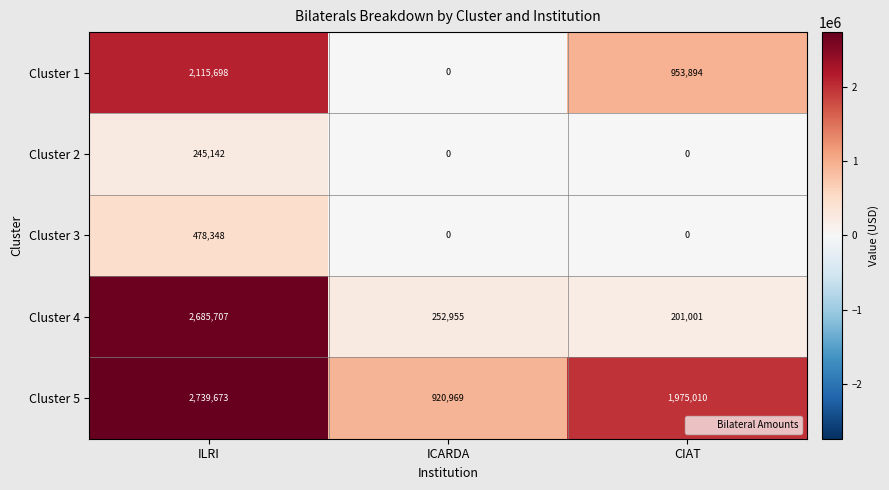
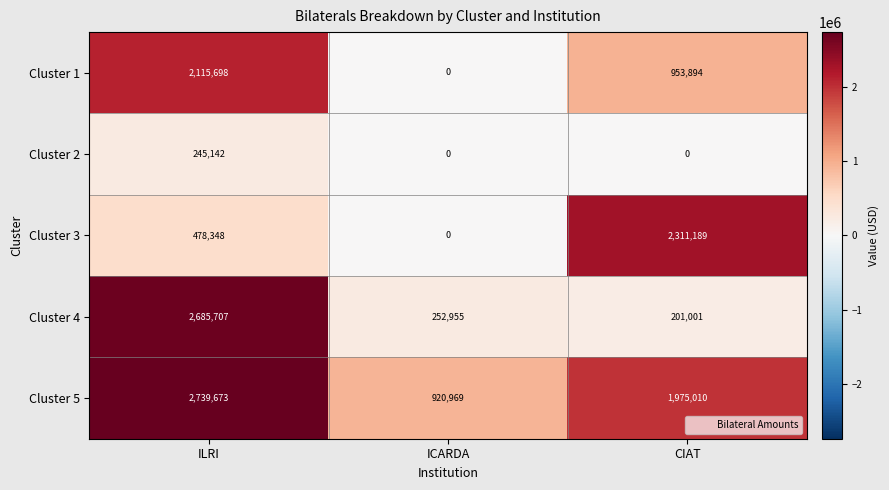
Cluster 3, CIAT: 0 -> 2,311,189
